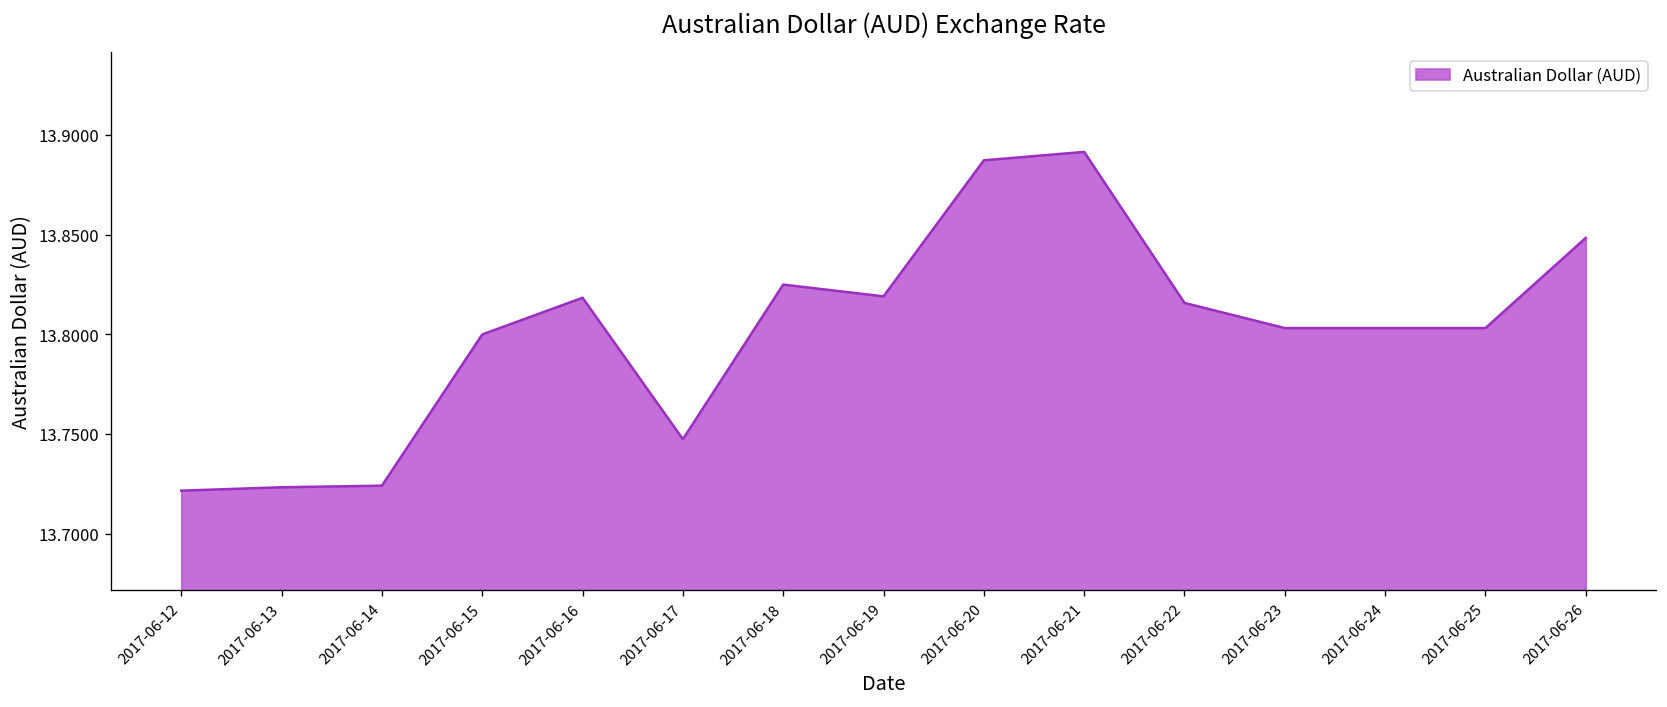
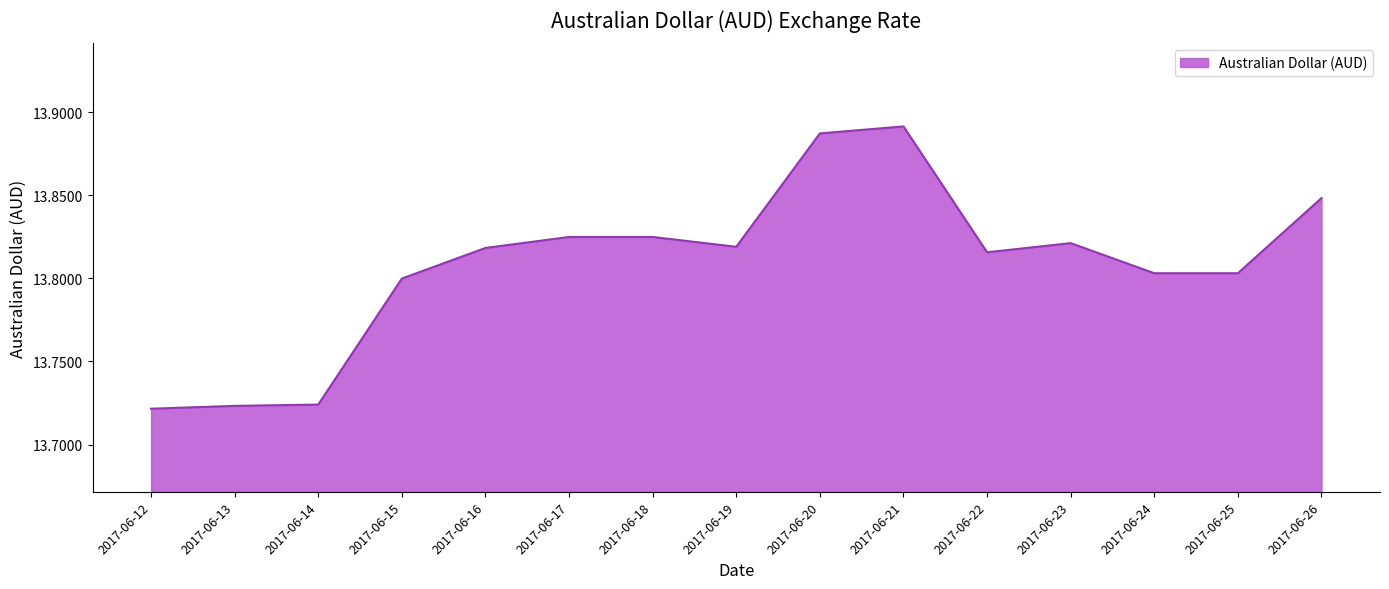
2017-06-17: 13.747 -> 13.825
2017-06-23: 13.803 -> 13.821
